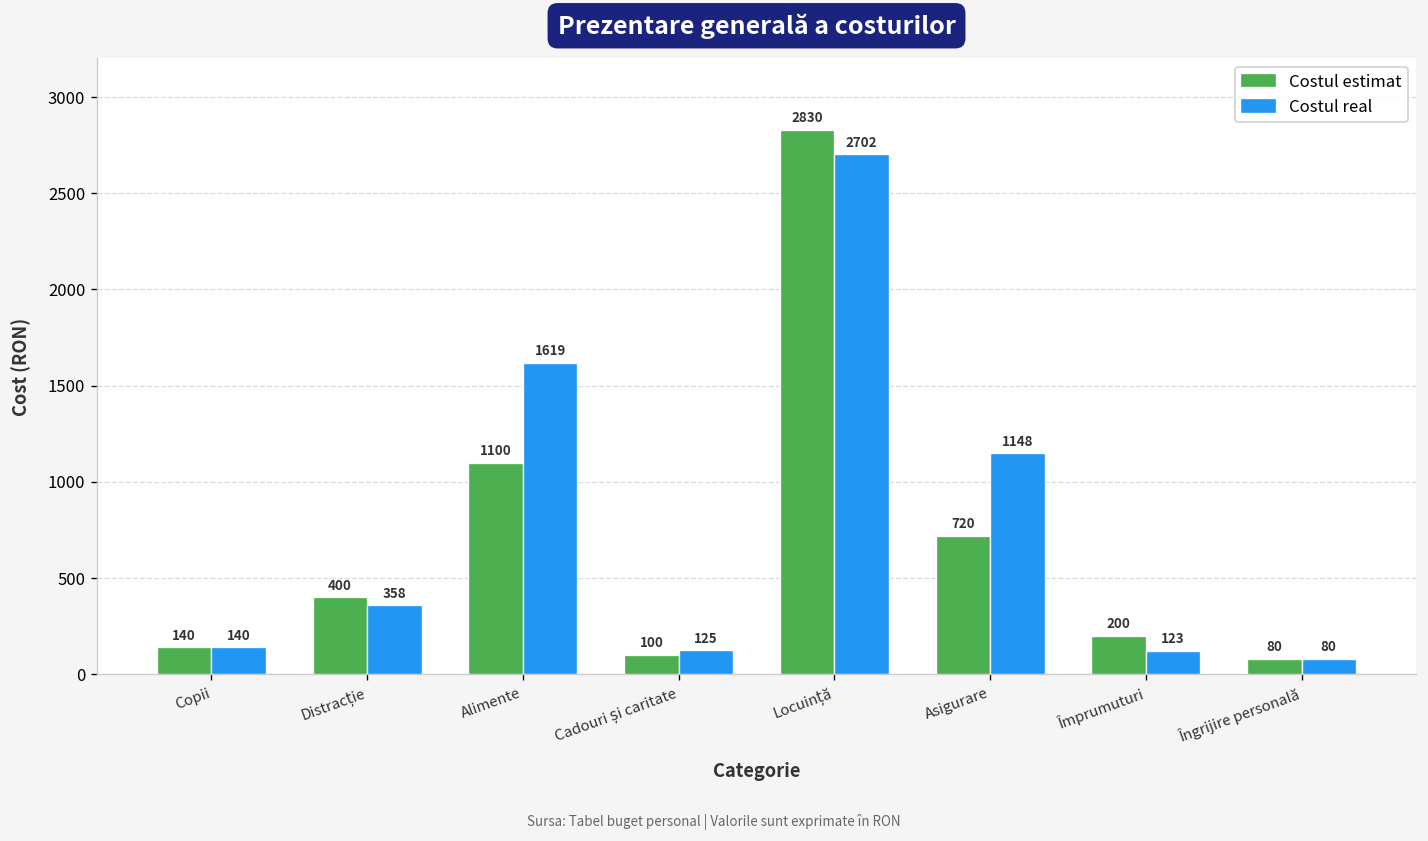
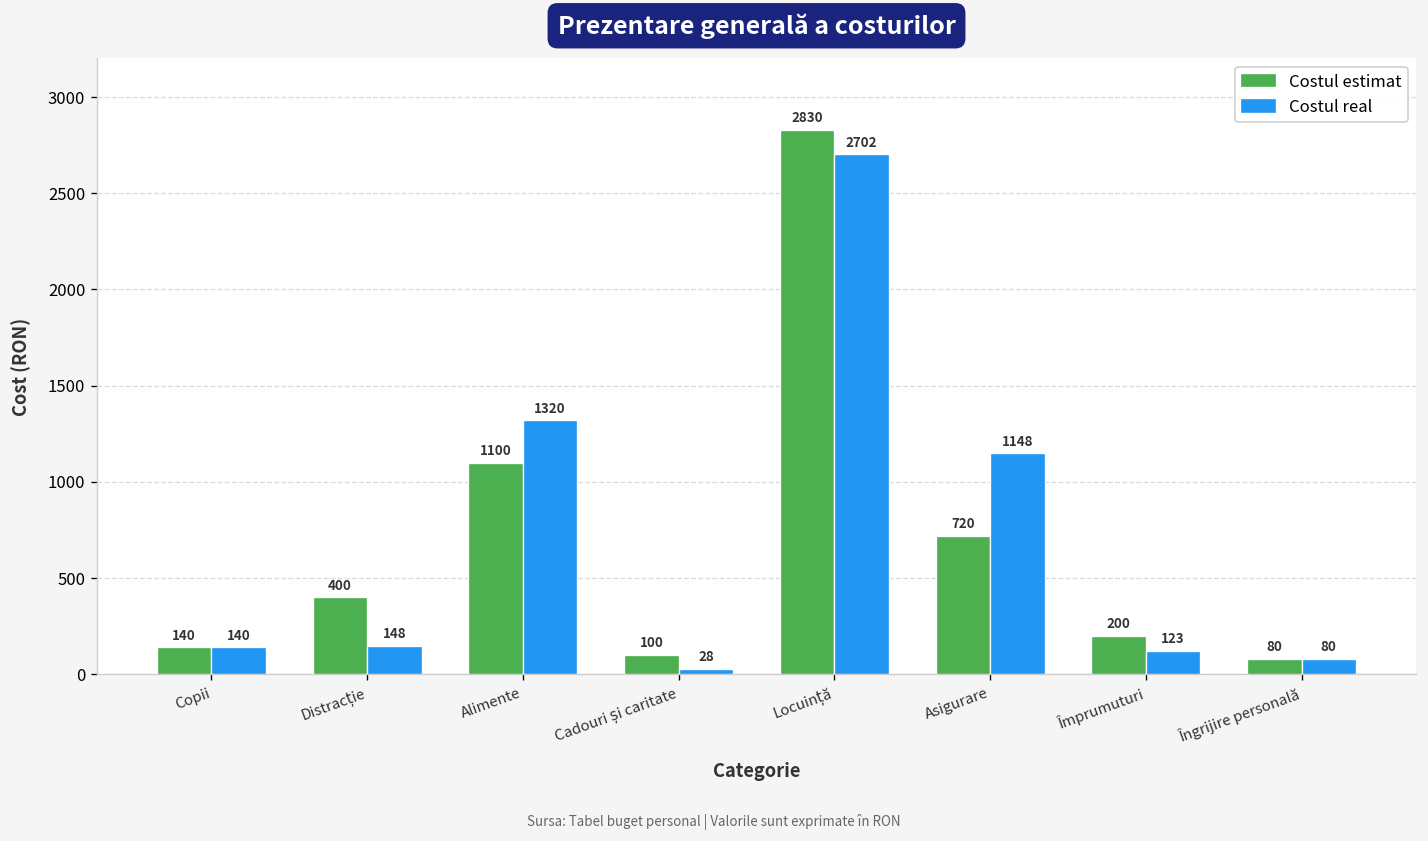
Costul real, Distracție: 358 -> 148
Costul real, Alimente: 1619 -> 1320
Costul real, Cadouri și caritate: 125 -> 28
